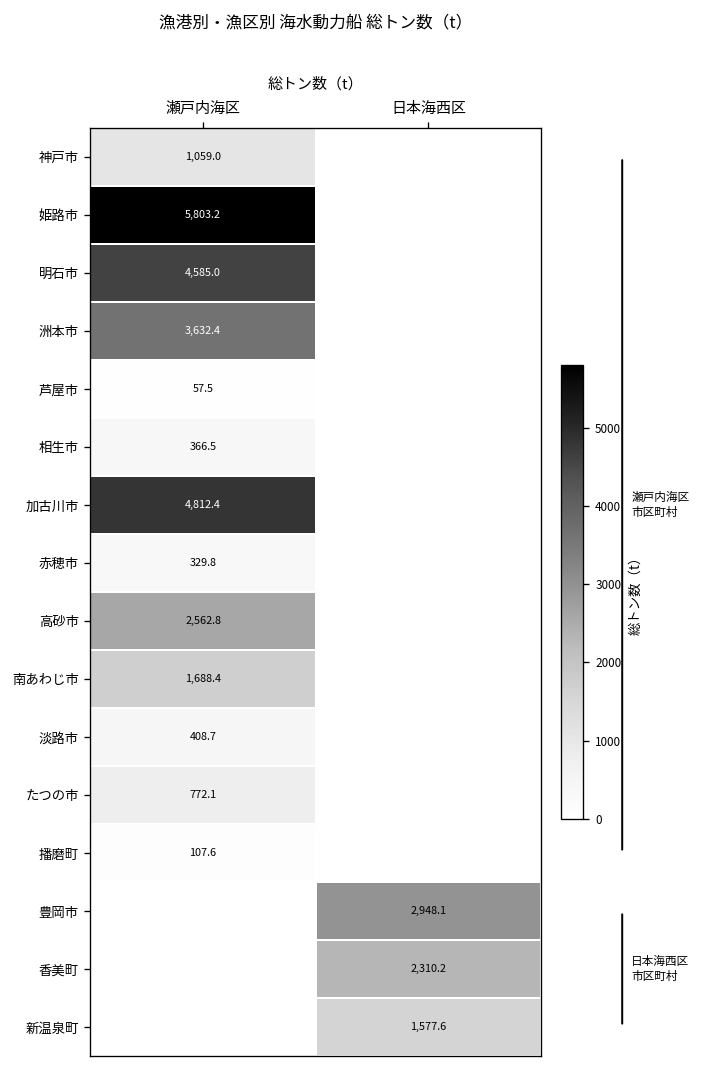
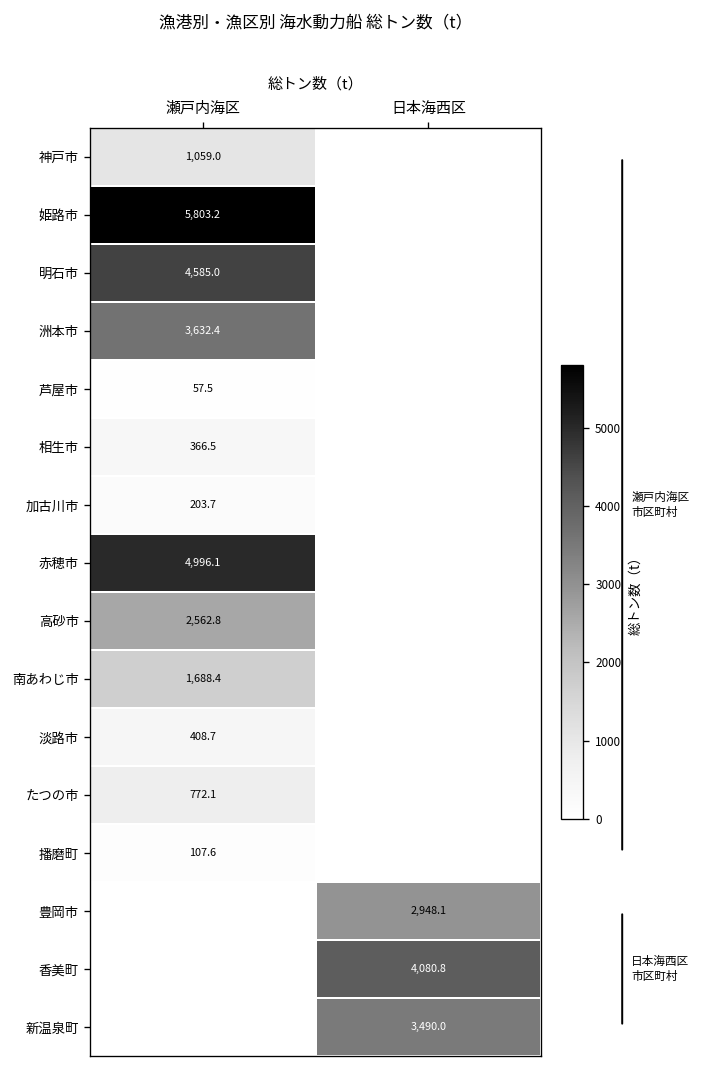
加古川市, 瀬戸内海区: 4,812.4 -> 203.7
赤穂市, 瀬戸内海区: 329.8 -> 4,996.1
香美町, 日本海西区: 2,310.2 -> 4,080.8
新温泉町, 日本海西区: 1,577.6 -> 3,490.0
